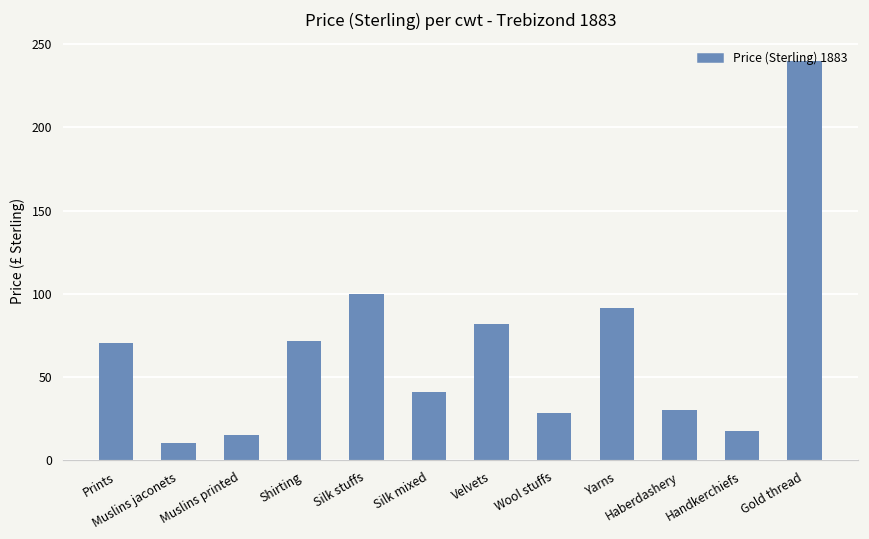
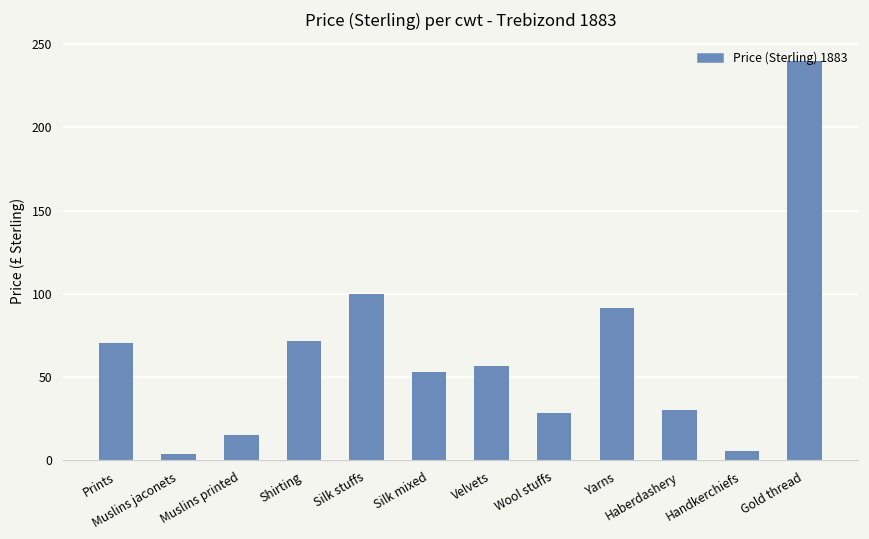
Muslins jaconets: 11 -> 4
Silk mixed: 41 -> 53
Velvets: 82 -> 57
Handkerchiefs: 18 -> 6
